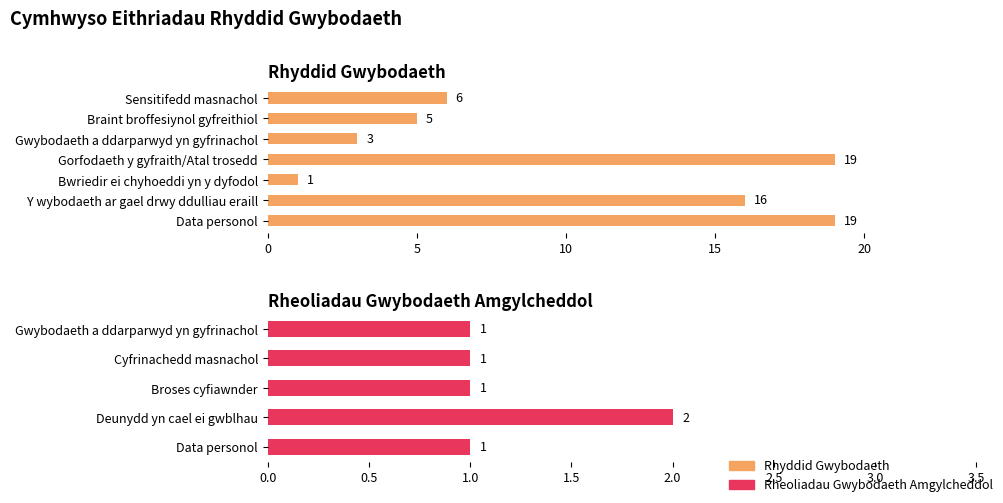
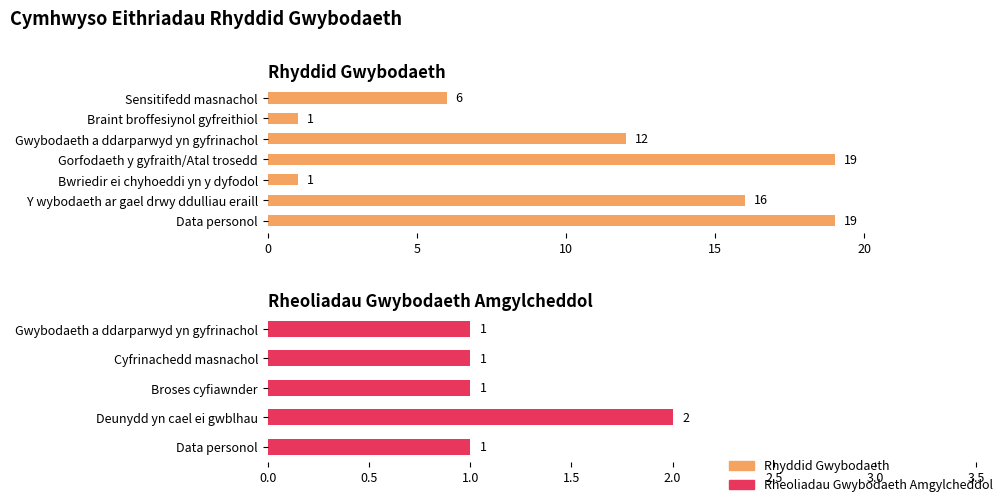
Rhyddid Gwybodaeth, Braint broffesiynol gyfreithiol: 5 -> 1
Rhyddid Gwybodaeth, Gwybodaeth a ddarparwyd yn gyfrinachol: 3 -> 12
